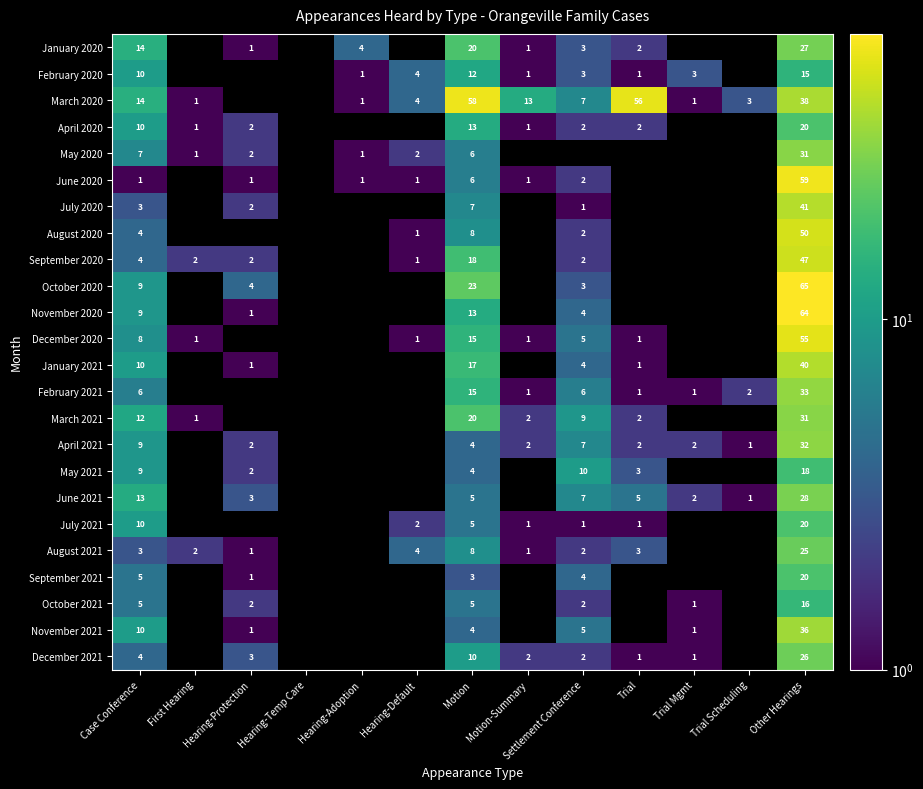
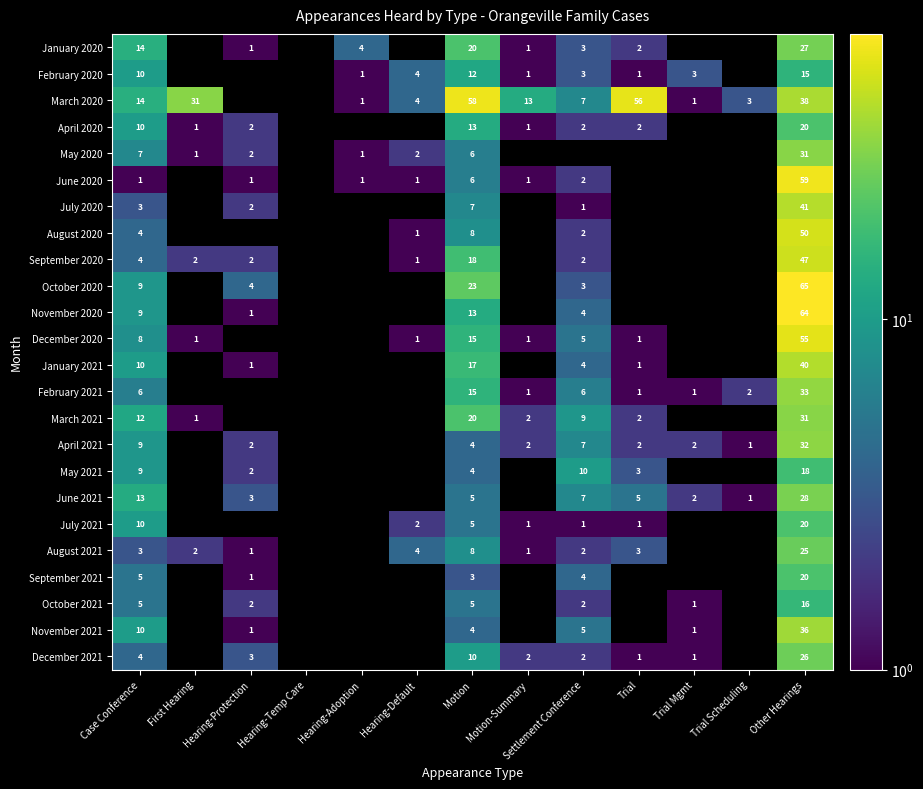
March 2020, First Hearing: 1 -> 31
